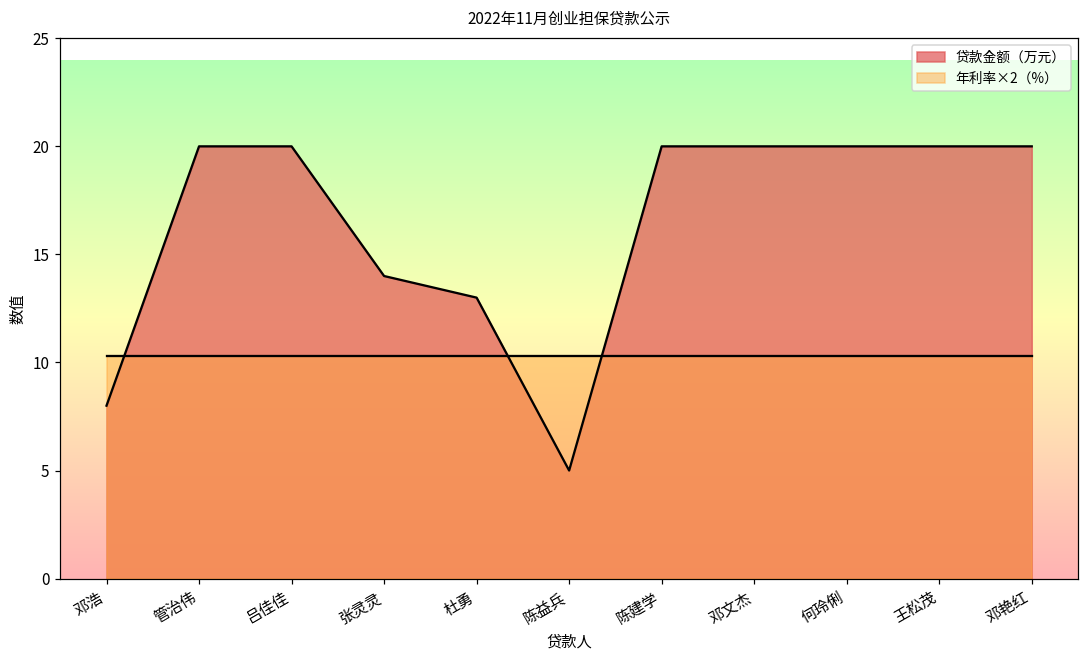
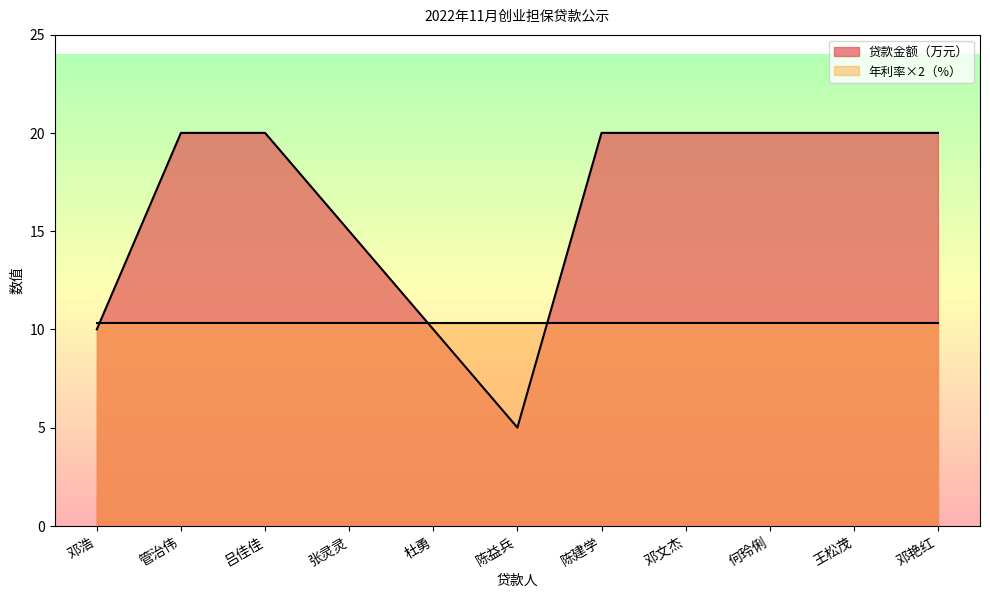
贷款金额（万元）, 邓浩: 8 -> 10
贷款金额（万元）, 张灵灵: 14 -> 15
贷款金额（万元）, 杜勇: 13 -> 10
